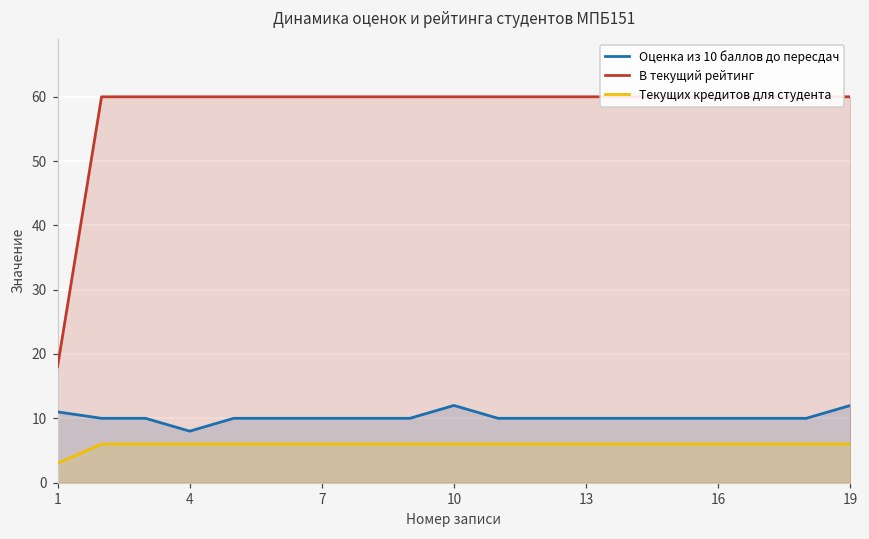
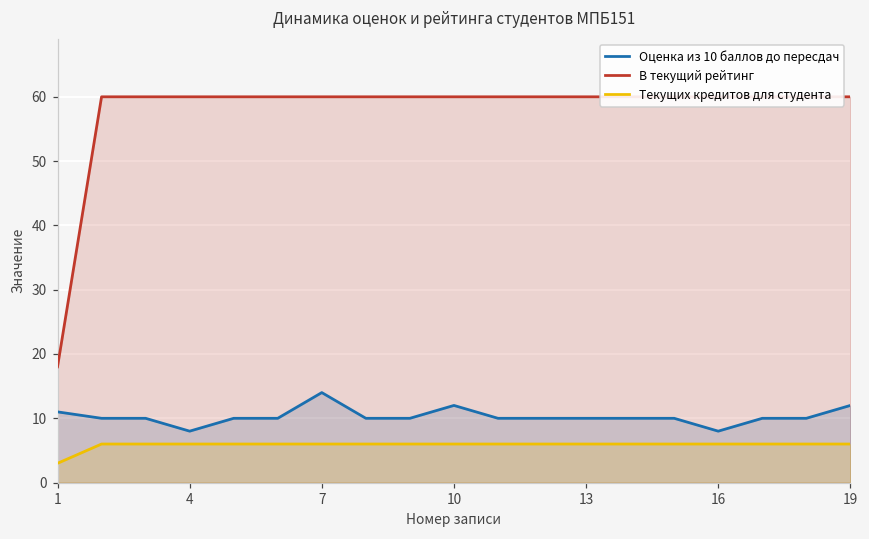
Оценка из 10 баллов до пересдач, 7: 10 -> 14
Оценка из 10 баллов до пересдач, 16: 10 -> 8
